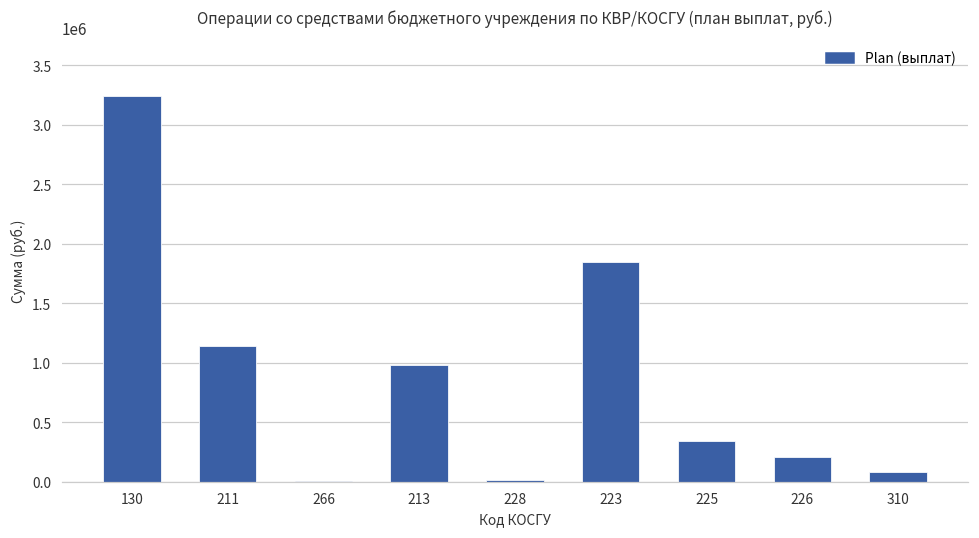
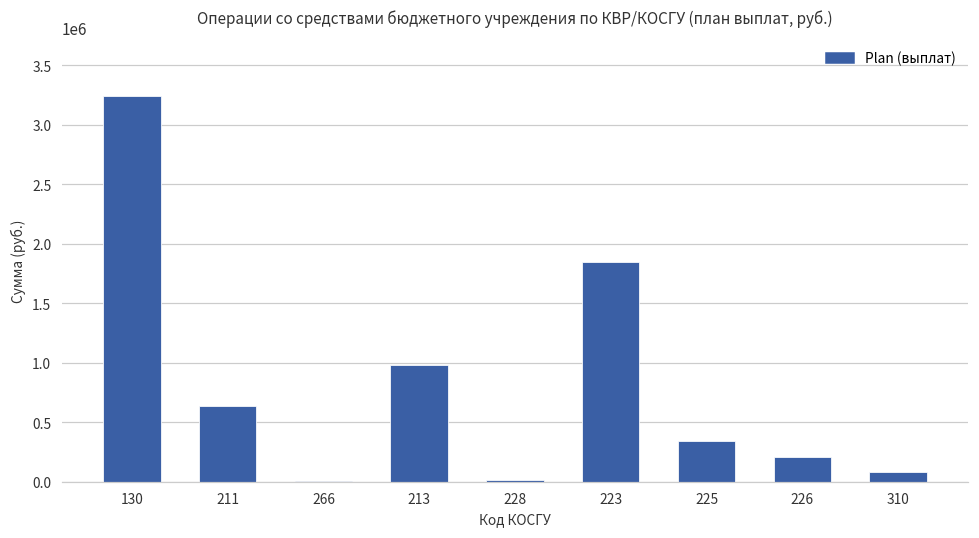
211: 1140000 -> 630000
